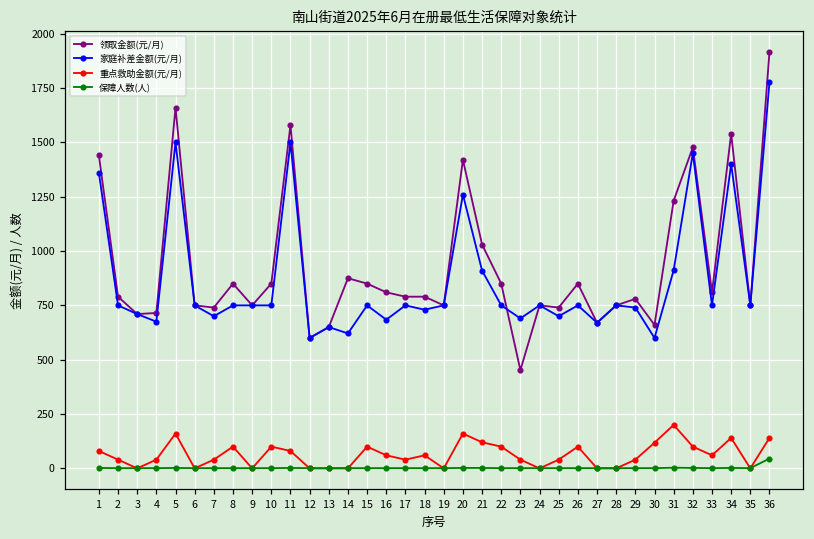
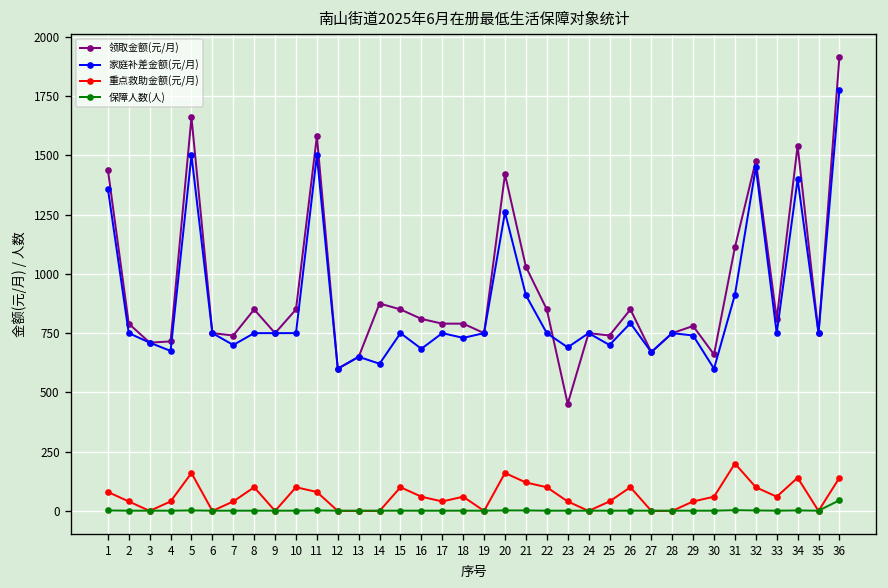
家庭补差金额(元/月), 26: 750 -> 790
重点救助金额(元/月), 30: 120 -> 60
领取金额(元/月), 31: 1230 -> 1110
